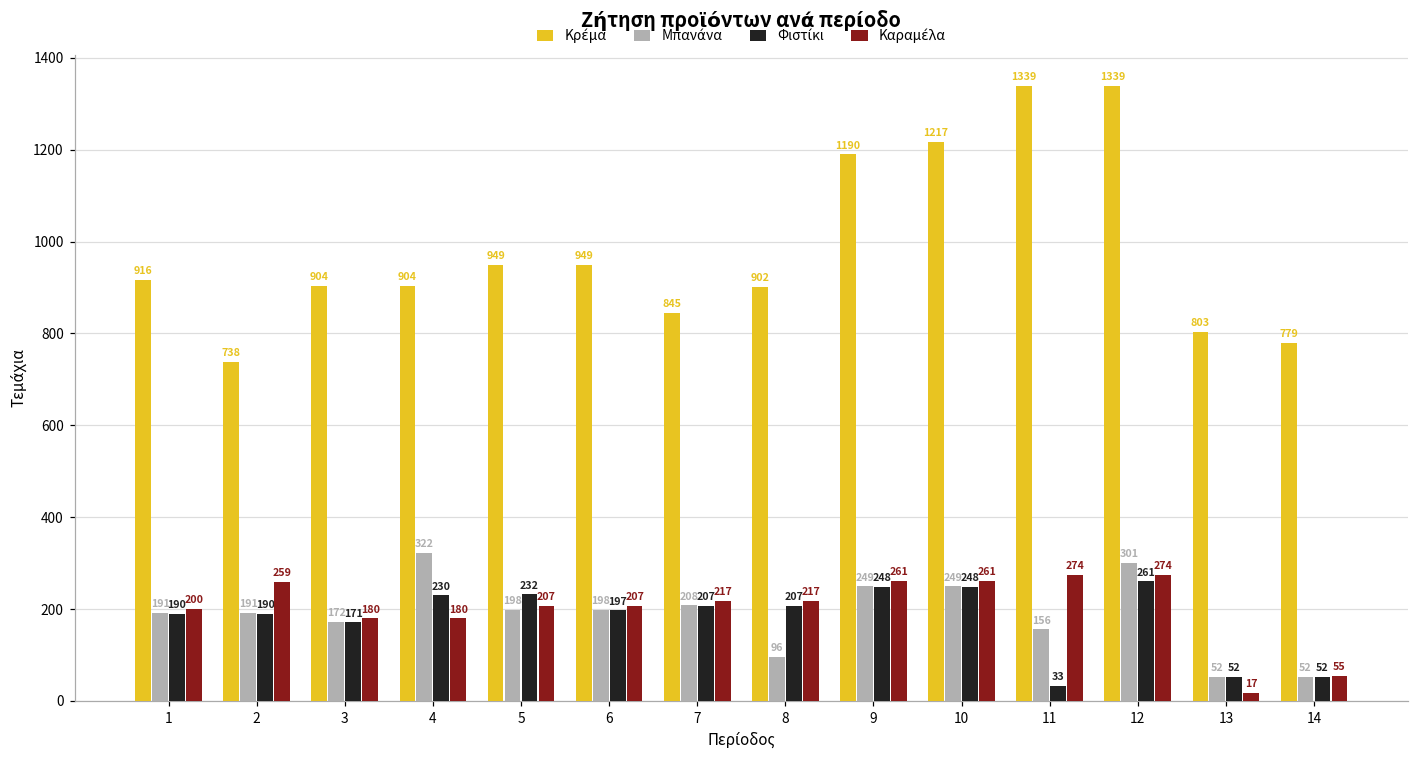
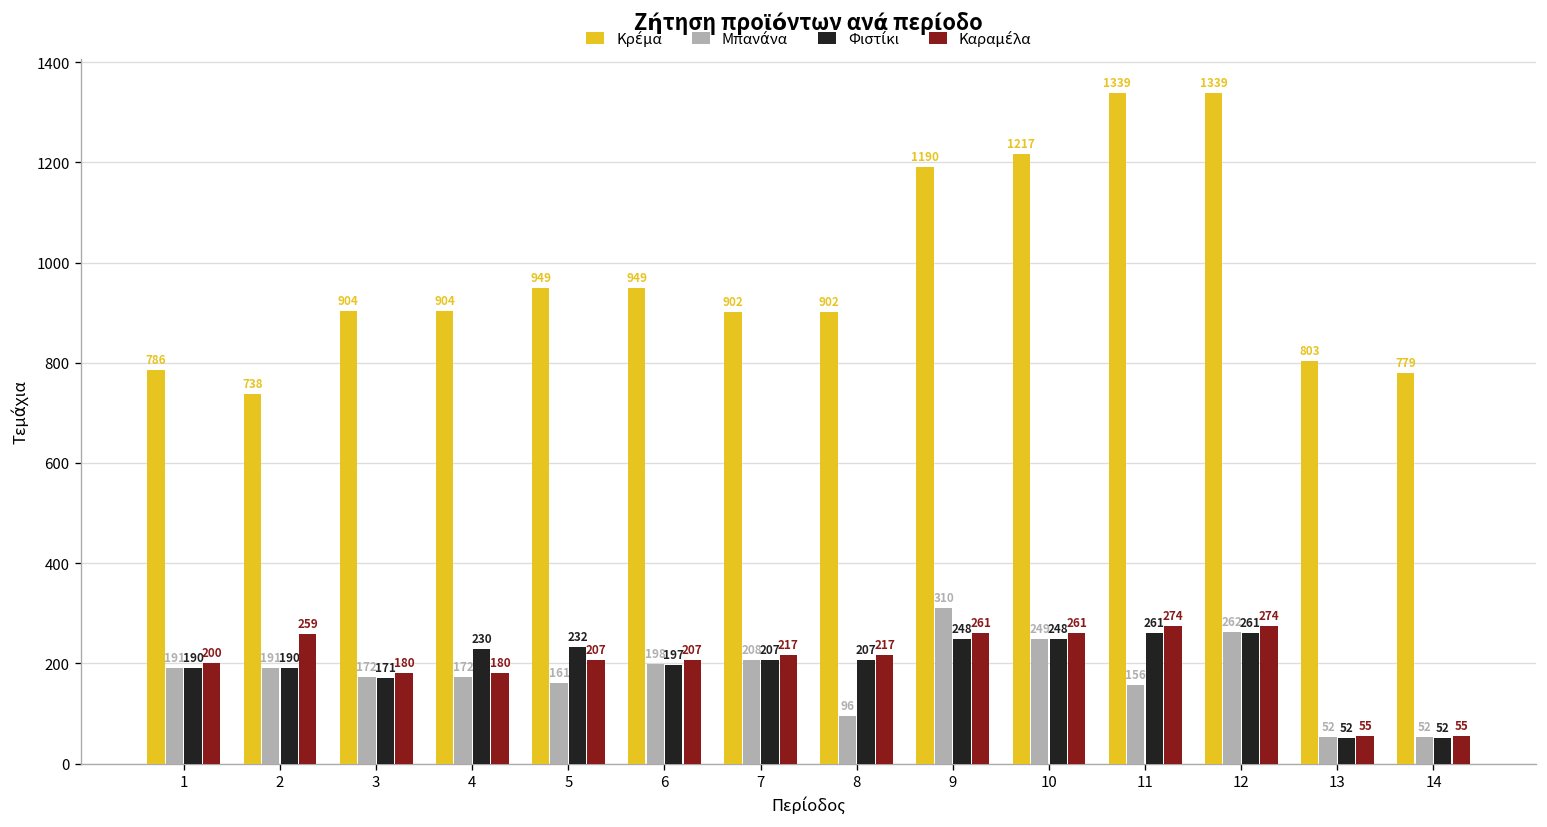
Κρέμα, 1: 916 -> 786
Μπανάνα, 4: 322 -> 172
Μπανάνα, 5: 198 -> 161
Κρέμα, 7: 845 -> 902
Μπανάνα, 9: 249 -> 310
Φιστίκι, 11: 33 -> 261
Μπανάνα, 12: 301 -> 262
Καραμέλα, 13: 17 -> 55
